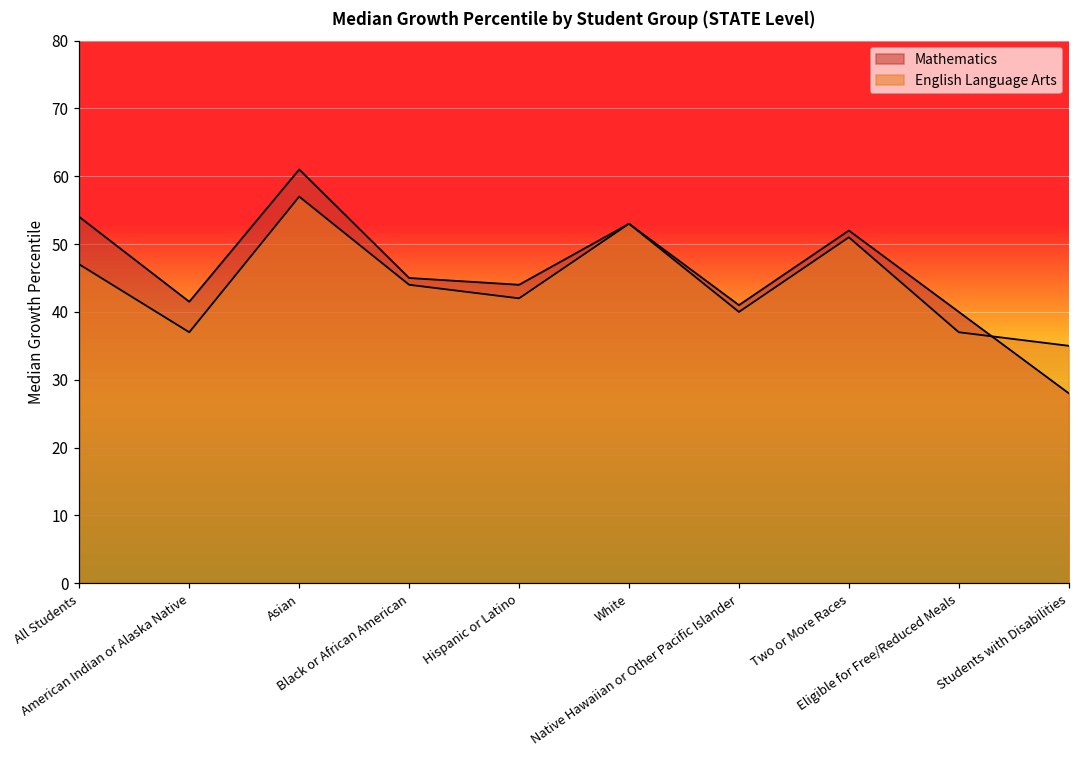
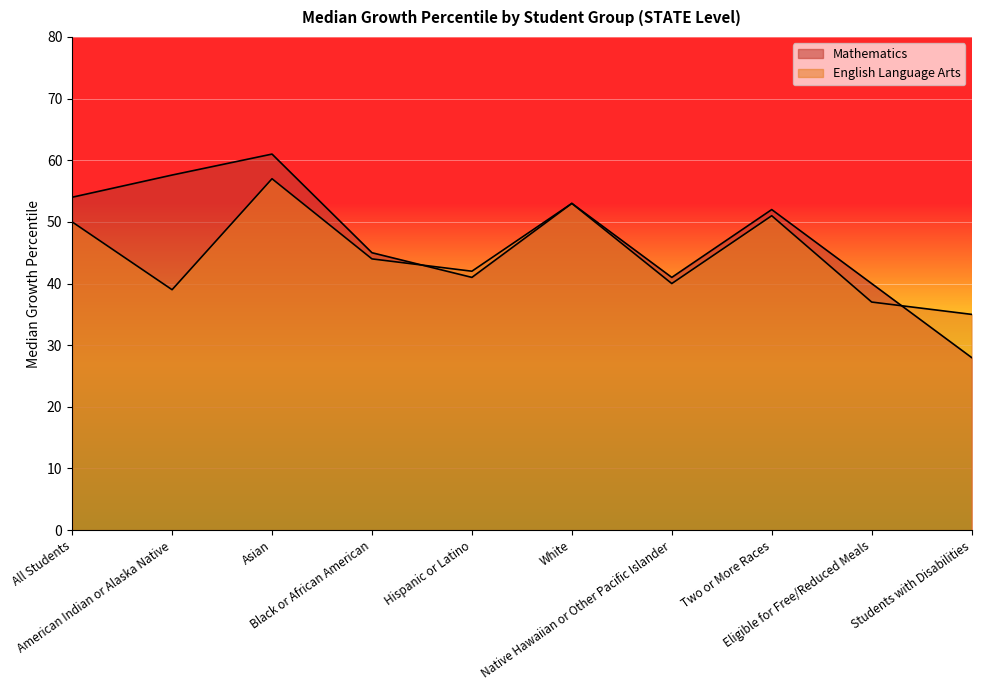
English Language Arts, All Students: 47 -> 50
Mathematics, American Indian or Alaska Native: 42 -> 58
English Language Arts, American Indian or Alaska Native: 37 -> 39
Mathematics, Hispanic or Latino: 44 -> 41
